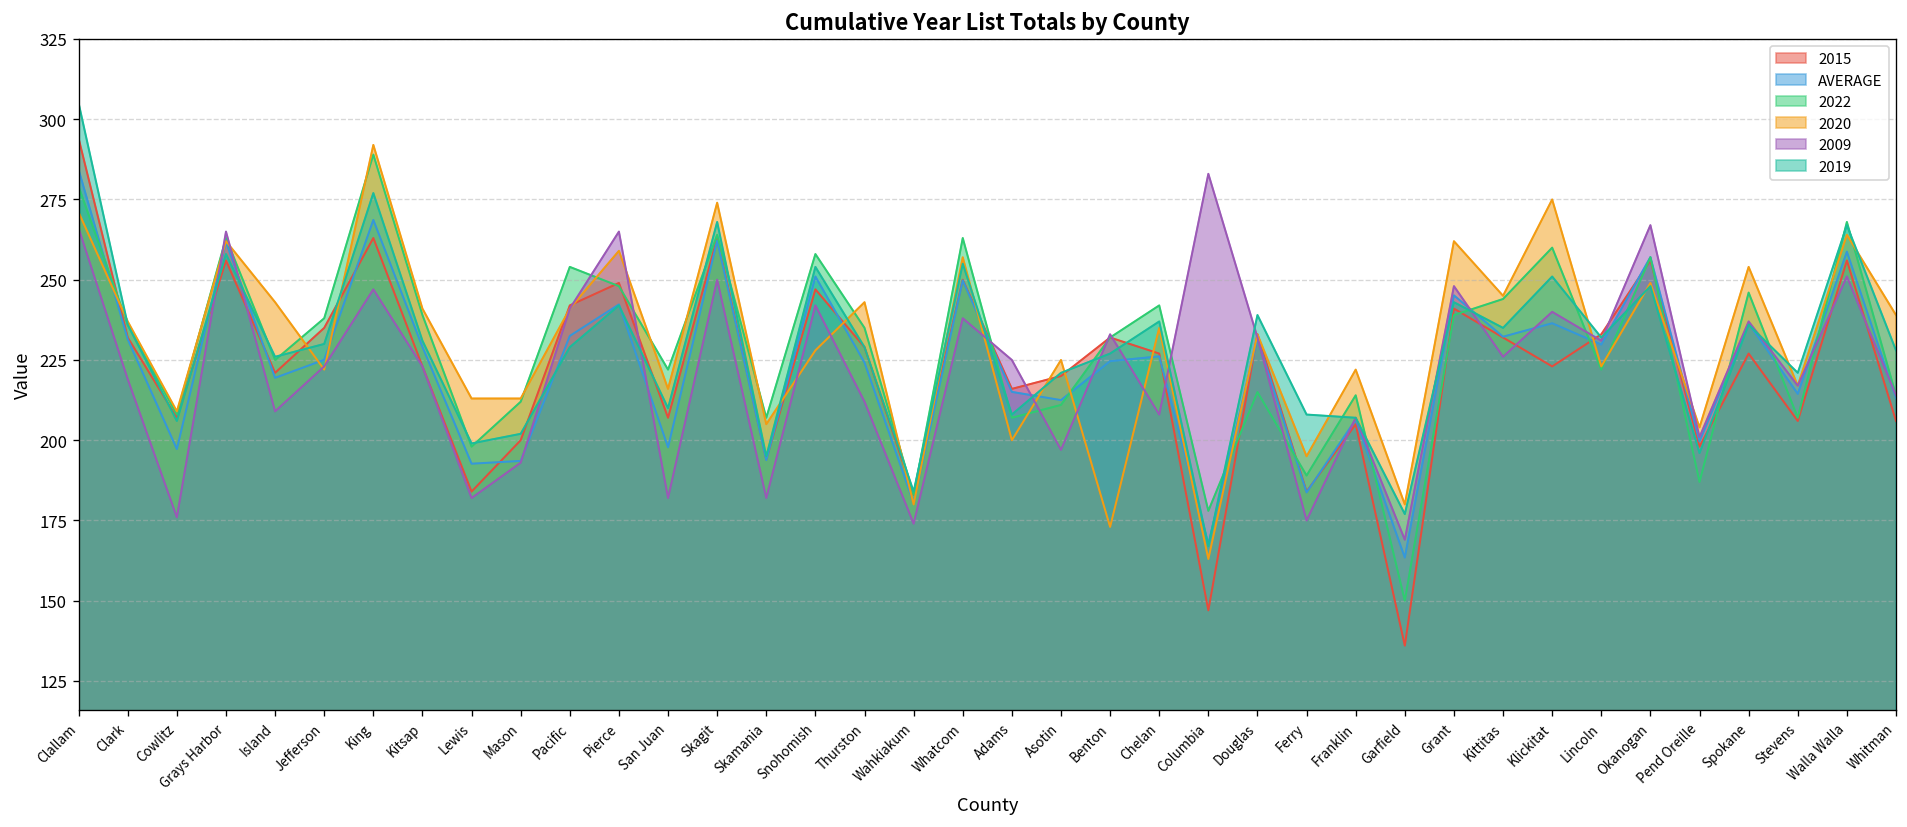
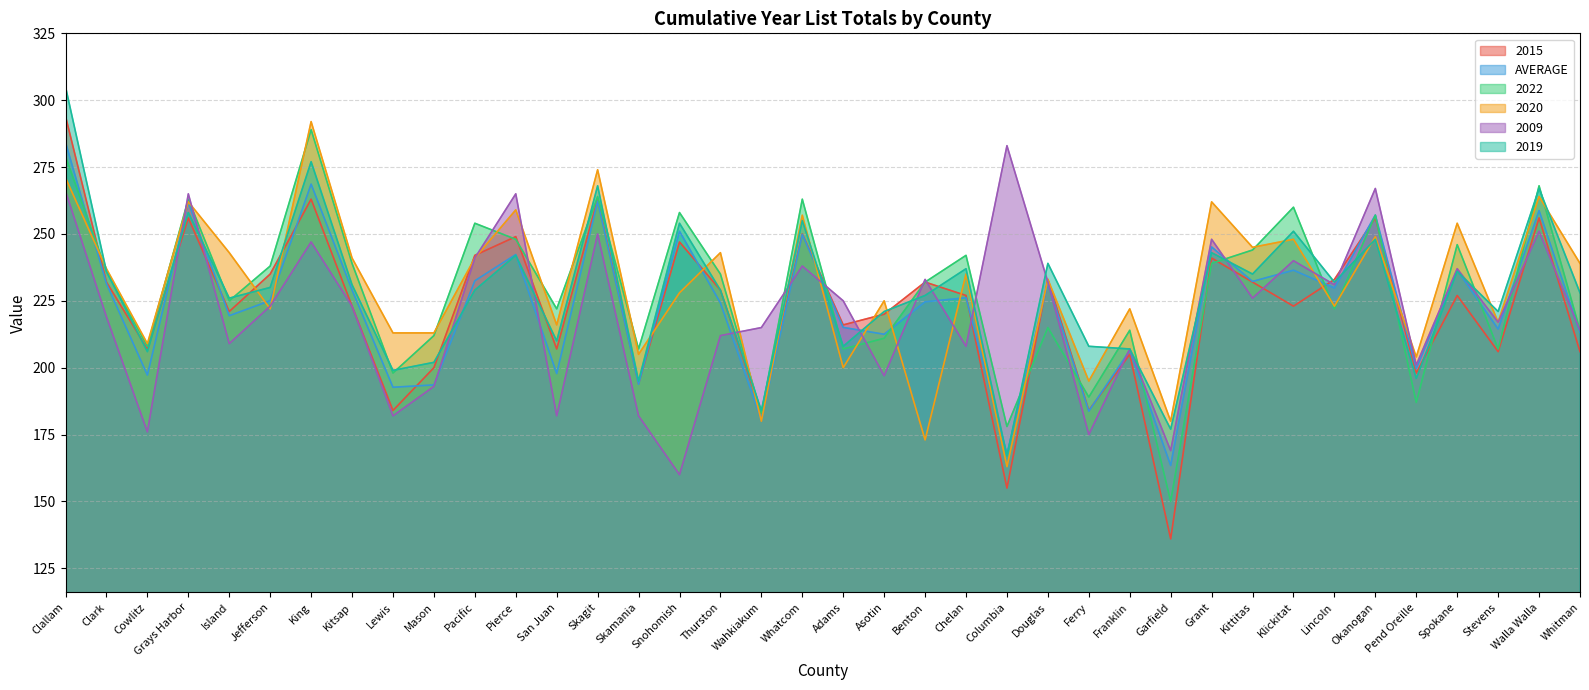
2009, Snohomish: 242 -> 160
2009, Wahkiakum: 174 -> 215
2015, Columbia: 147 -> 155
2020, Klickitat: 275 -> 248
